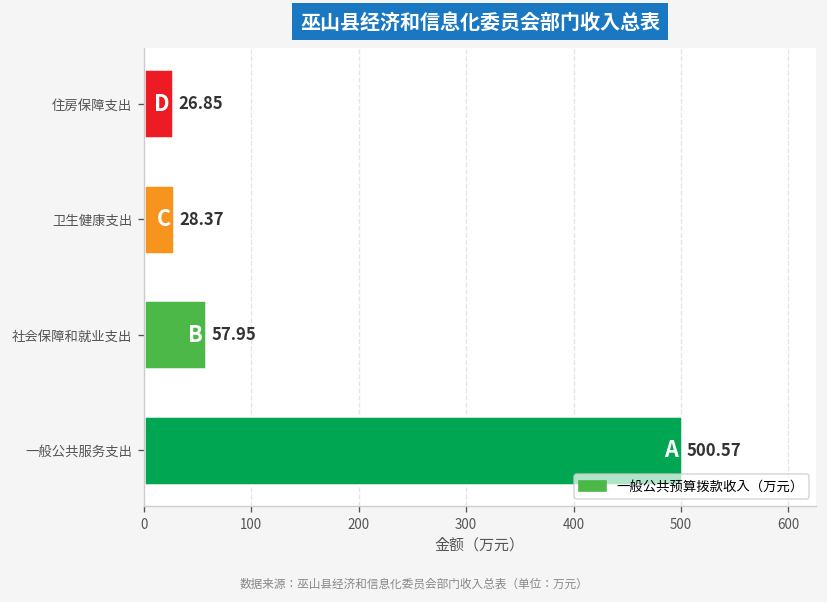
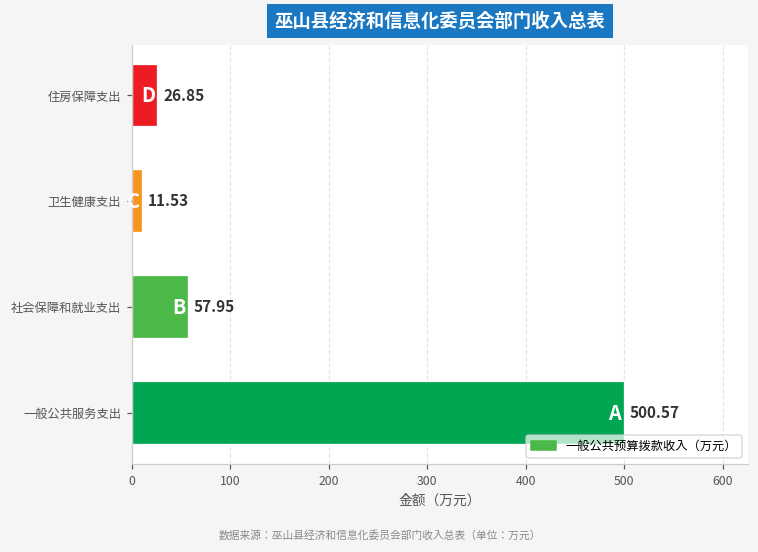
卫生健康支出: 28.37 -> 11.53
